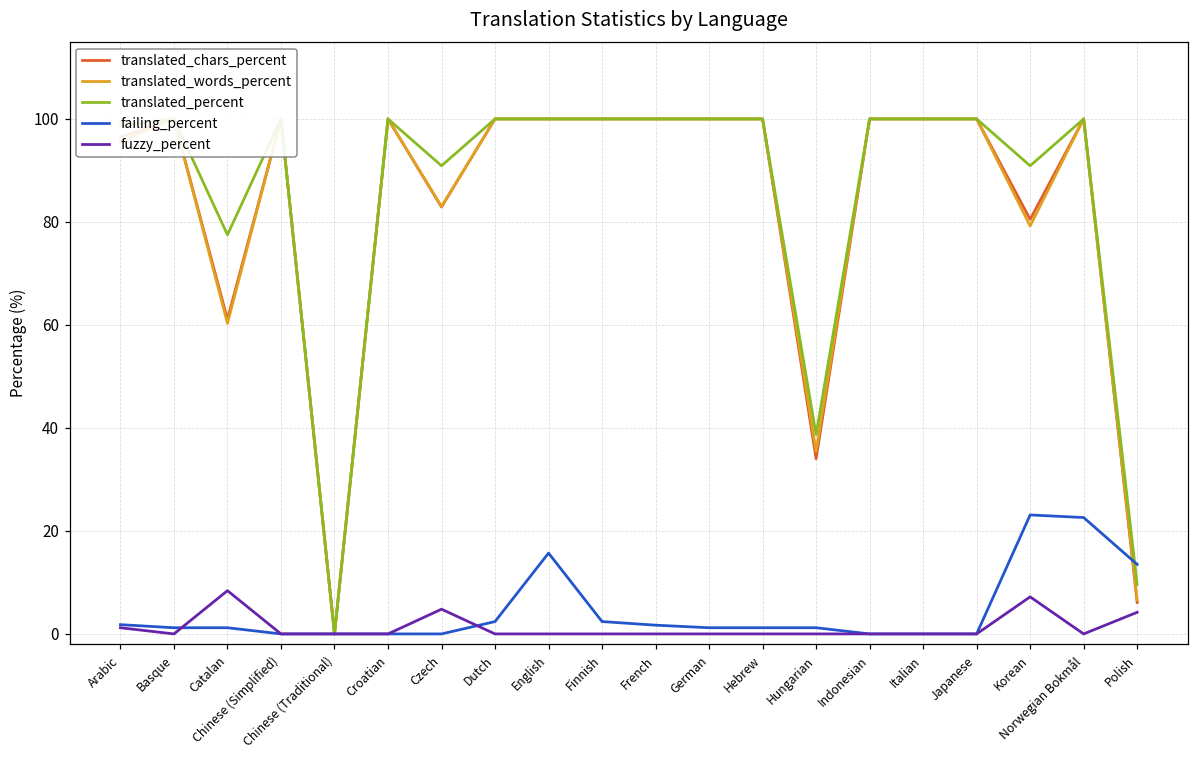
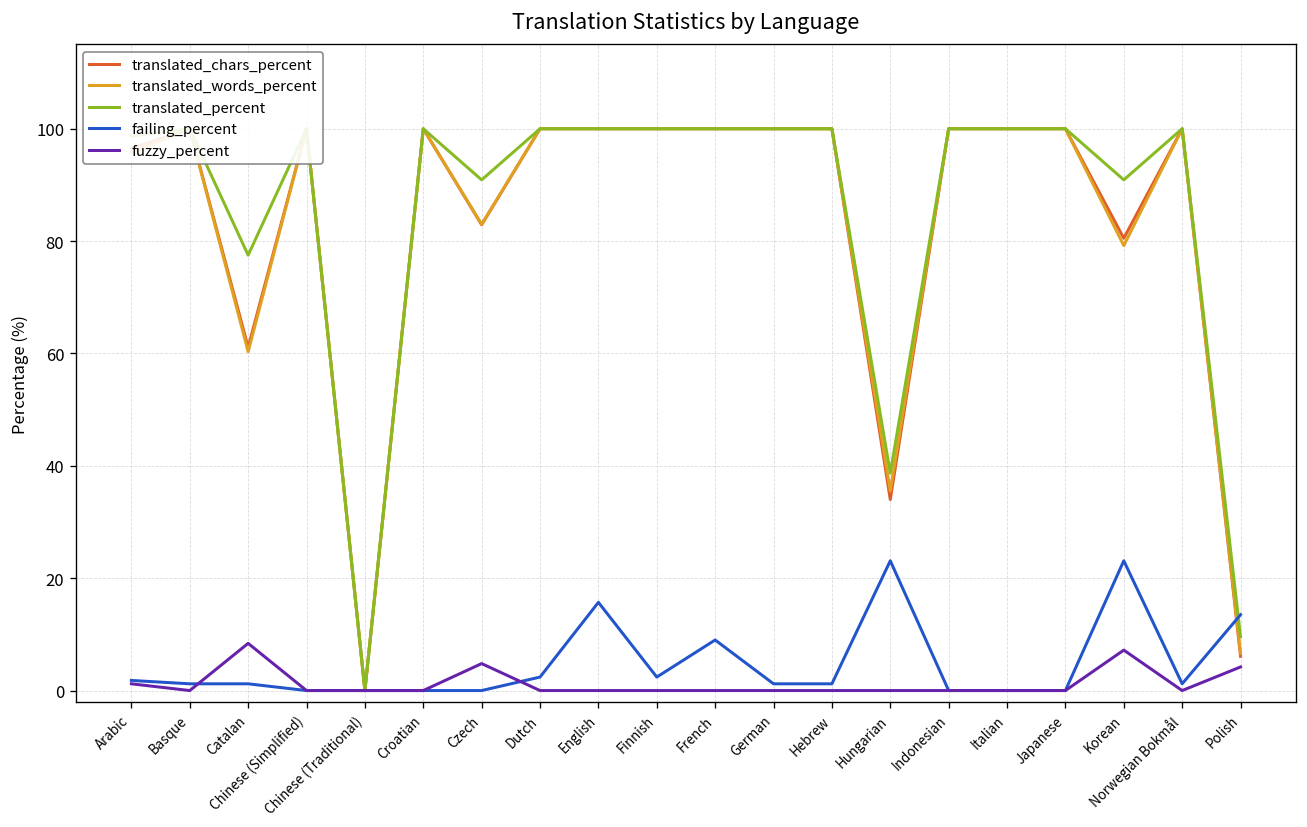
failing_percent, French: 2 -> 9
failing_percent, Hungarian: 1 -> 23
failing_percent, Norwegian Bokmål: 23 -> 1
